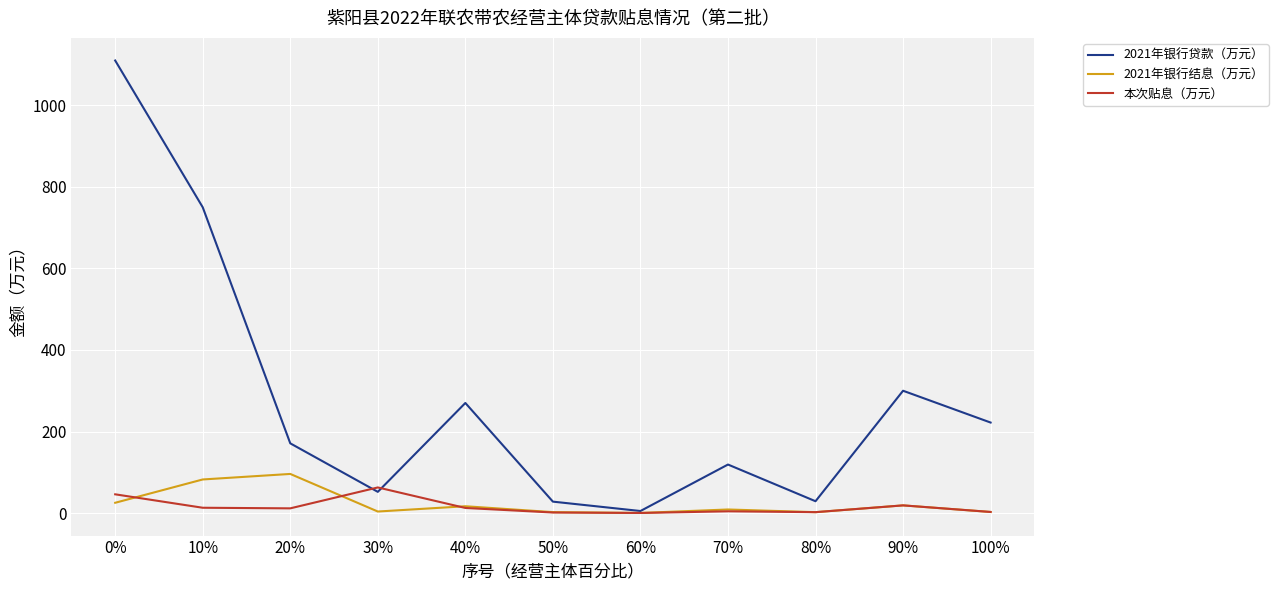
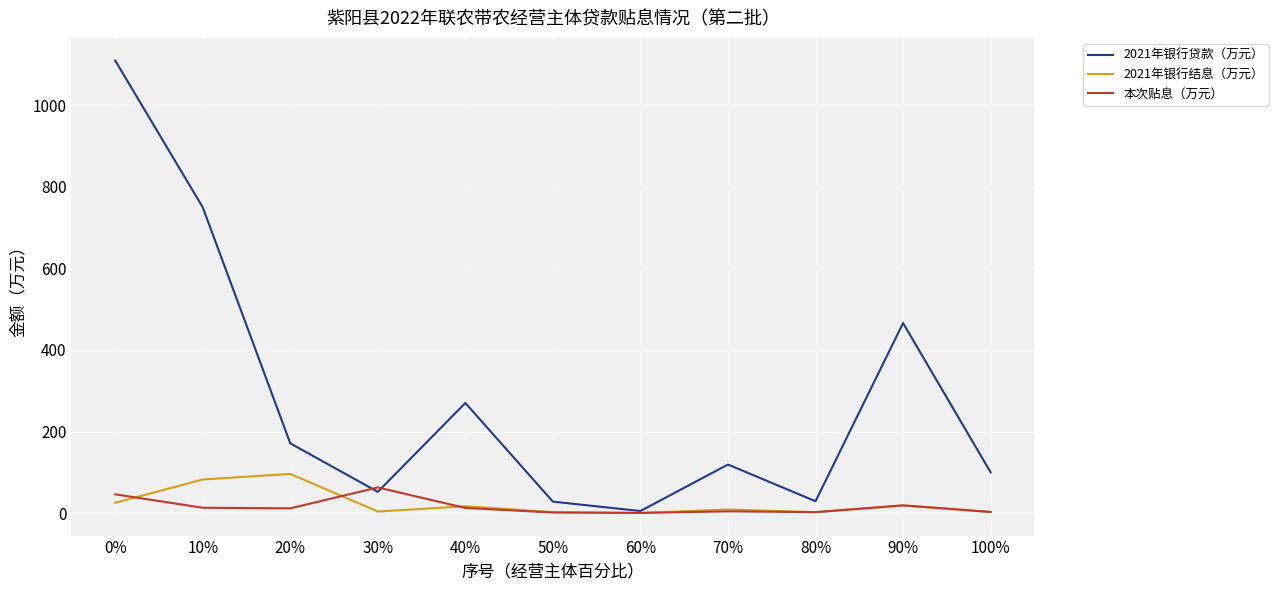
2021年银行贷款（万元）, 90%: 300 -> 470
2021年银行贷款（万元）, 100%: 220 -> 100
